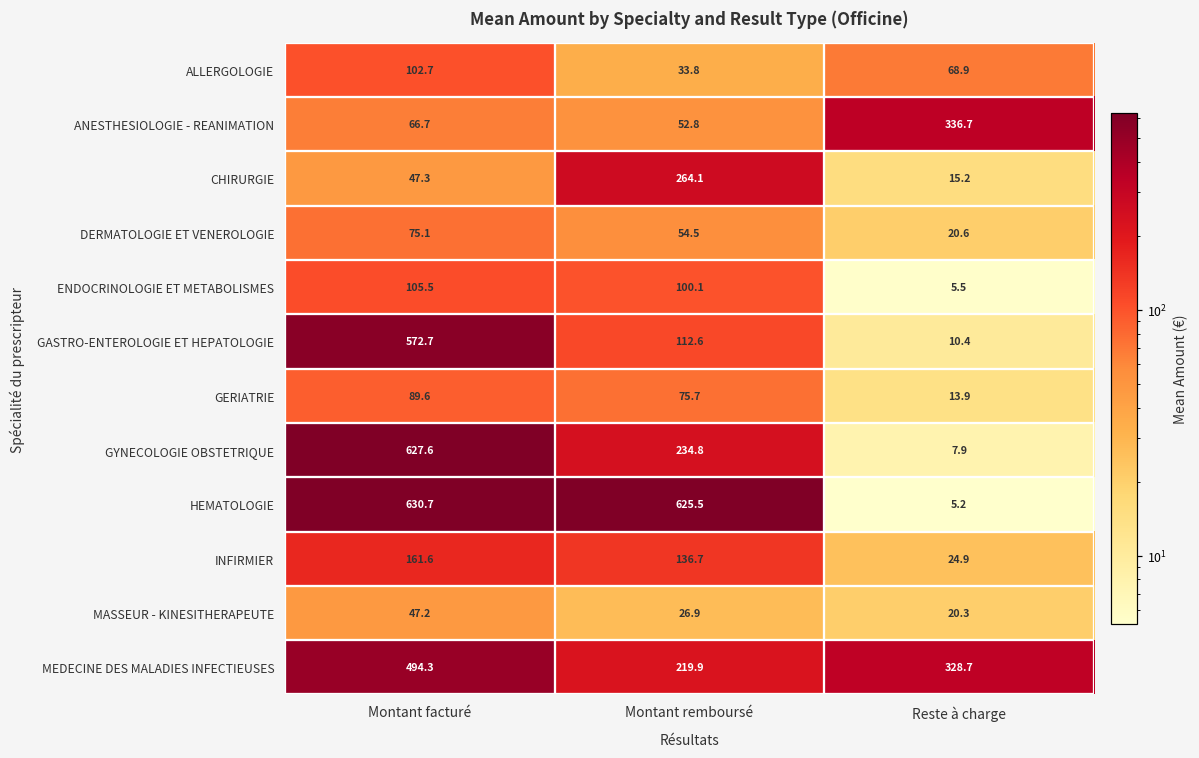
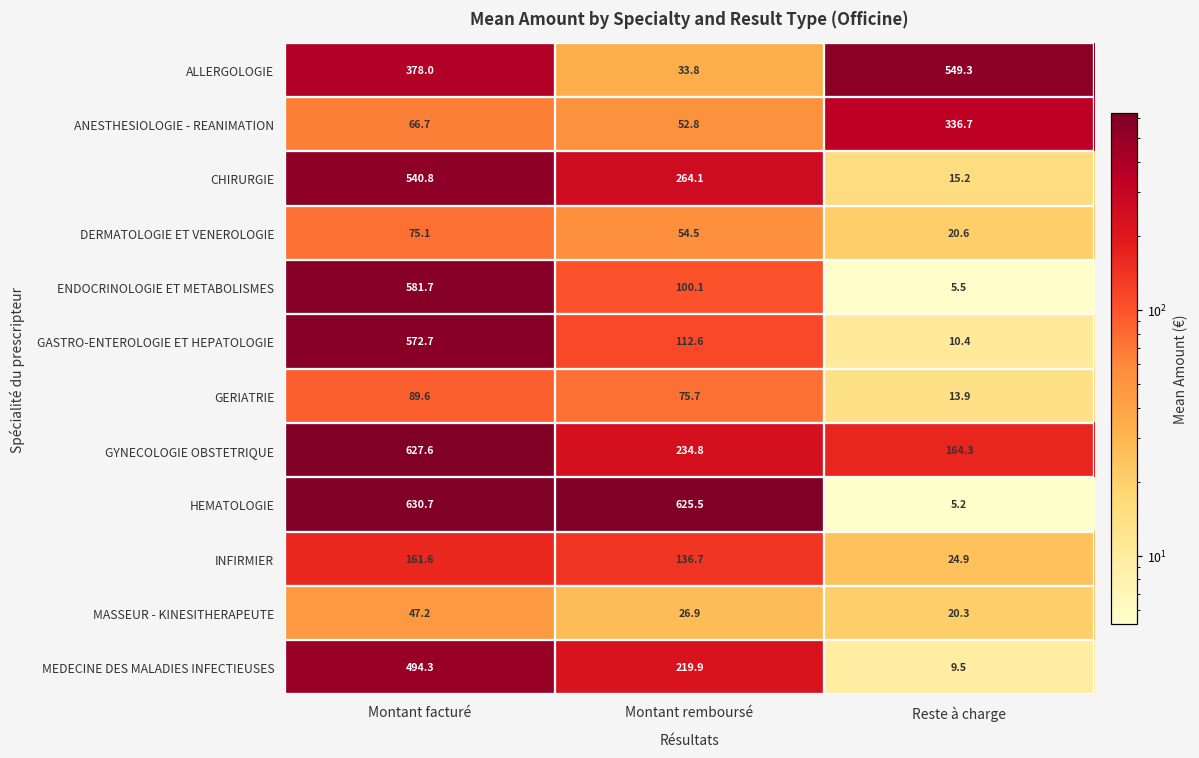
ALLERGOLOGIE, Montant facturé: 102.7 -> 378.0
ALLERGOLOGIE, Reste à charge: 68.9 -> 549.3
CHIRURGIE, Montant facturé: 47.3 -> 540.8
ENDOCRINOLOGIE ET METABOLISMES, Montant facturé: 105.5 -> 581.7
GYNECOLOGIE OBSTETRIQUE, Reste à charge: 7.9 -> 164.3
MEDECINE DES MALADIES INFECTIEUSES, Reste à charge: 328.7 -> 9.5
